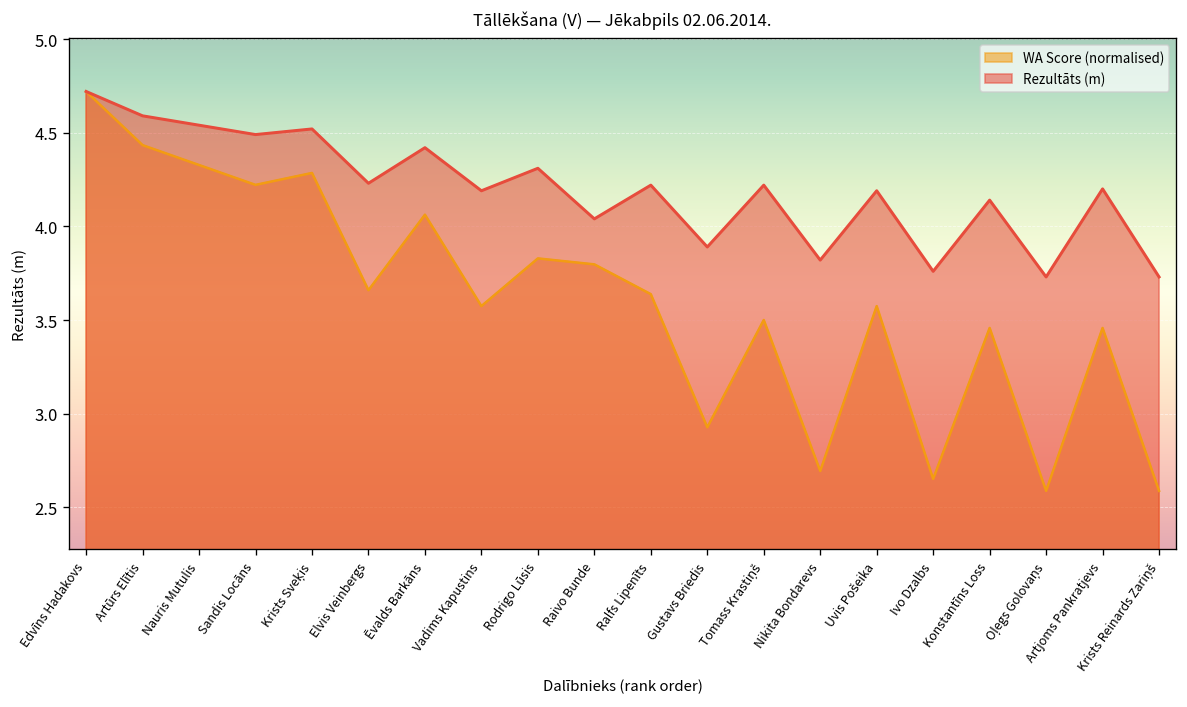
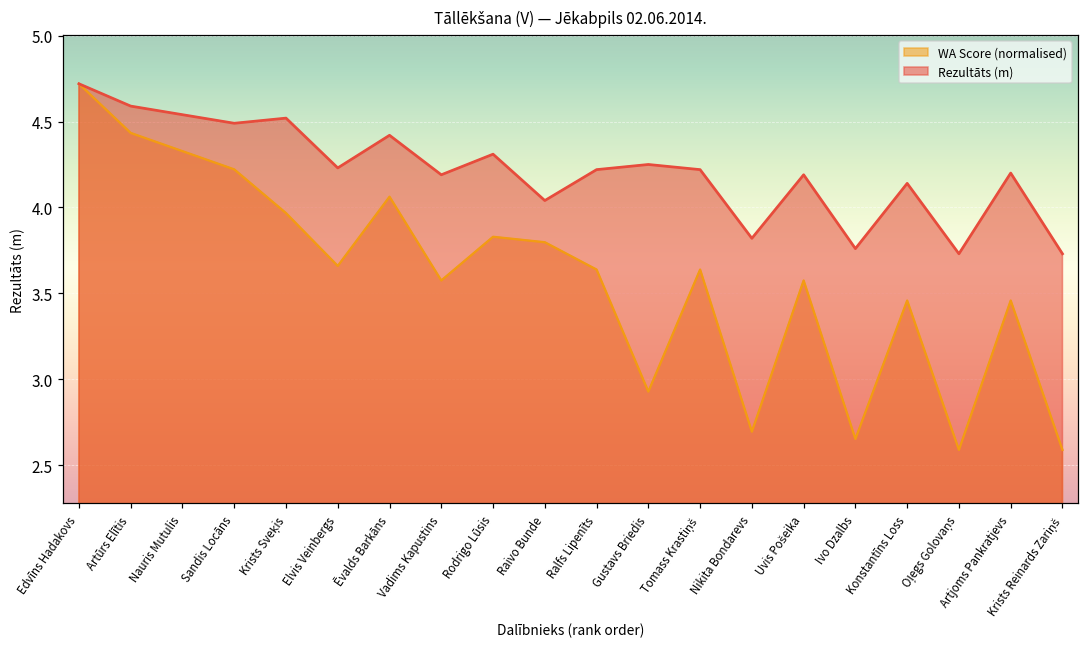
WA Score (normalised), Krists Sveķis: 4.29 -> 3.97
Rezultāts (m), Gustavs Briedis: 3.89 -> 4.25
WA Score (normalised), Tomass Krastiņš: 3.50 -> 3.64
